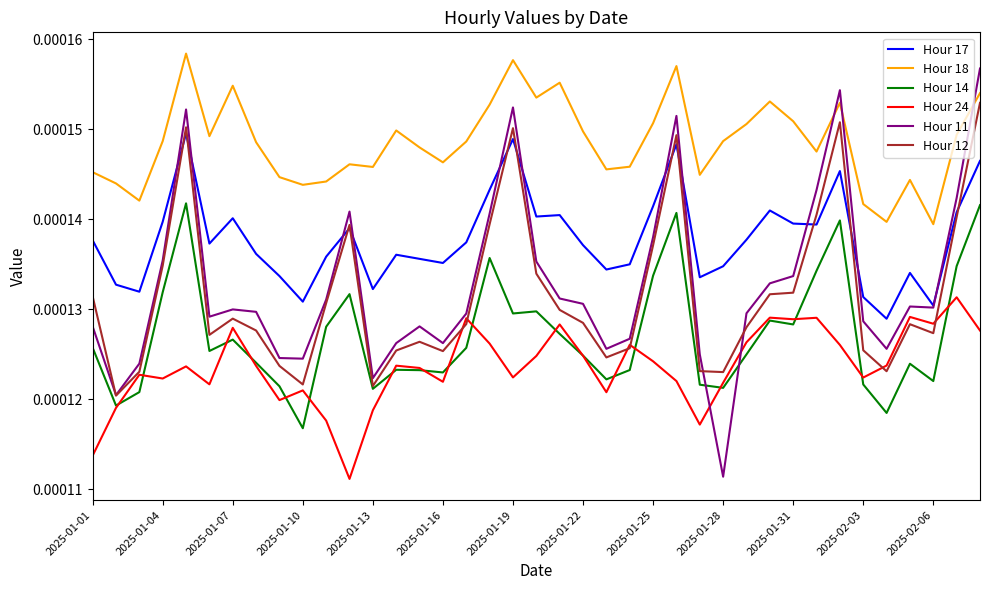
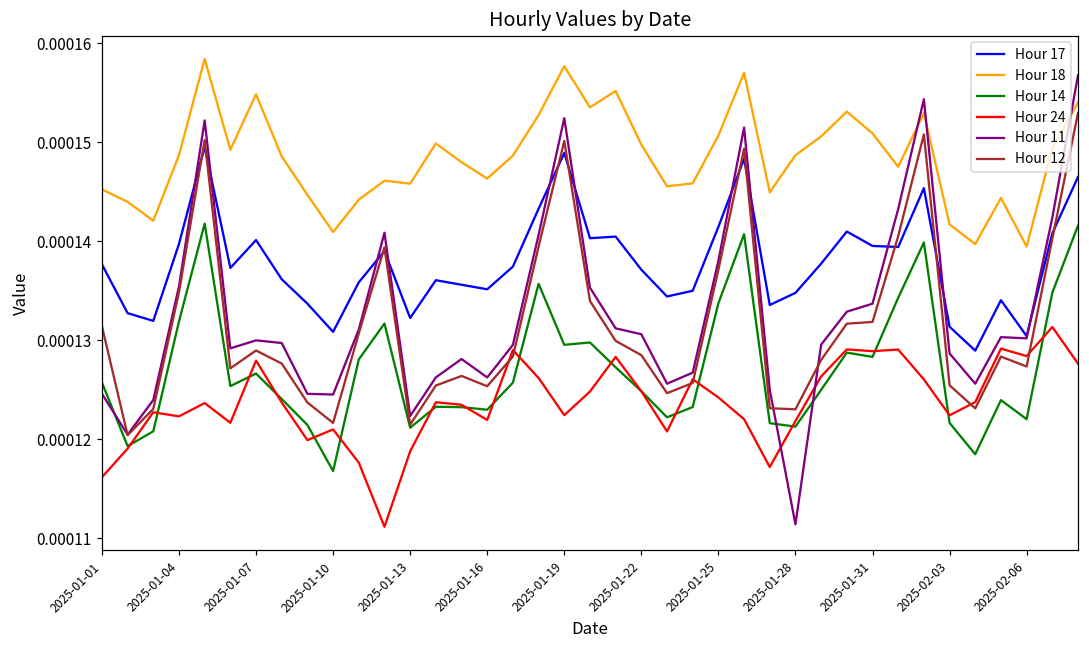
Hour 24, 2025-01-01: 0.000114 -> 0.000116
Hour 11, 2025-01-01: 0.000128 -> 0.000125
Hour 18, 2025-01-10: 0.000144 -> 0.000141
